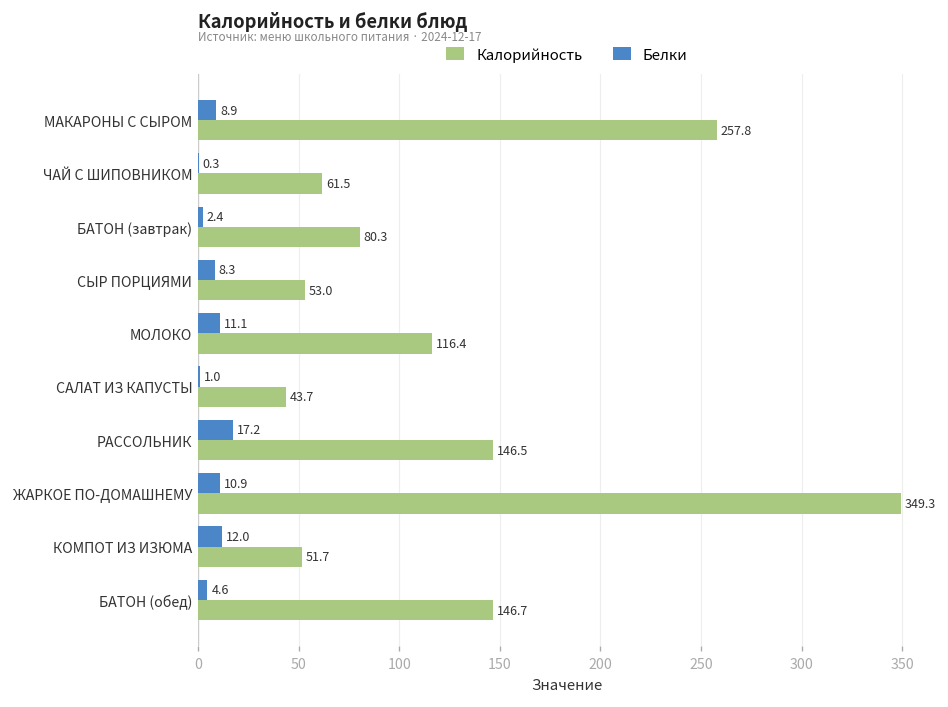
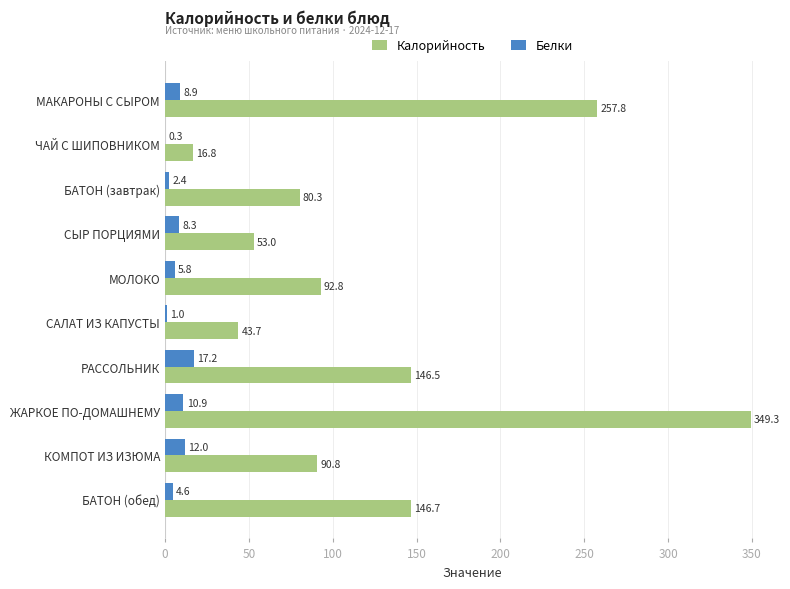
Калорийность, ЧАЙ С ШИПОВНИКОМ: 61.5 -> 16.8
Белки, МОЛОКО: 11.1 -> 5.8
Калорийность, МОЛОКО: 116.4 -> 92.8
Калорийность, КОМПОТ ИЗ ИЗЮМА: 51.7 -> 90.8
